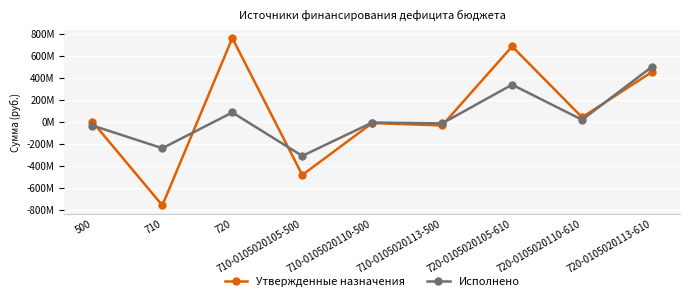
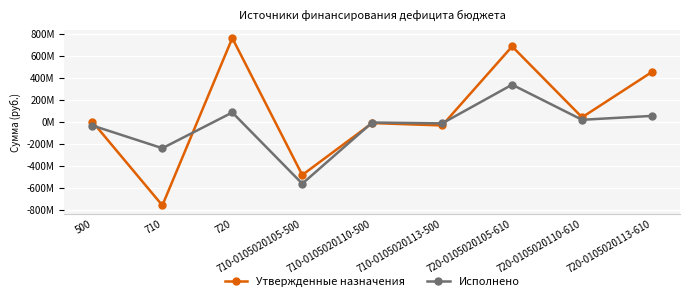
Исполнено, 710-0105020105-500: -310000000 -> -560000000
Исполнено, 720-0105020113-610: 500000000 -> 50000000
